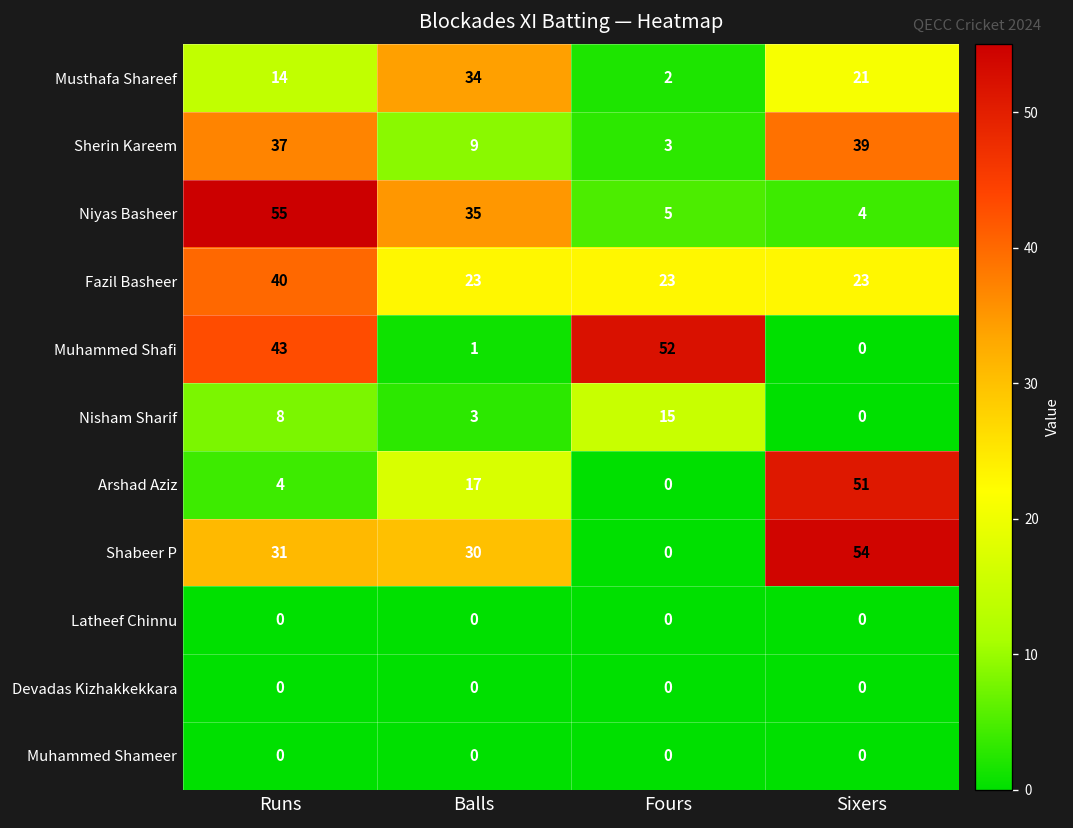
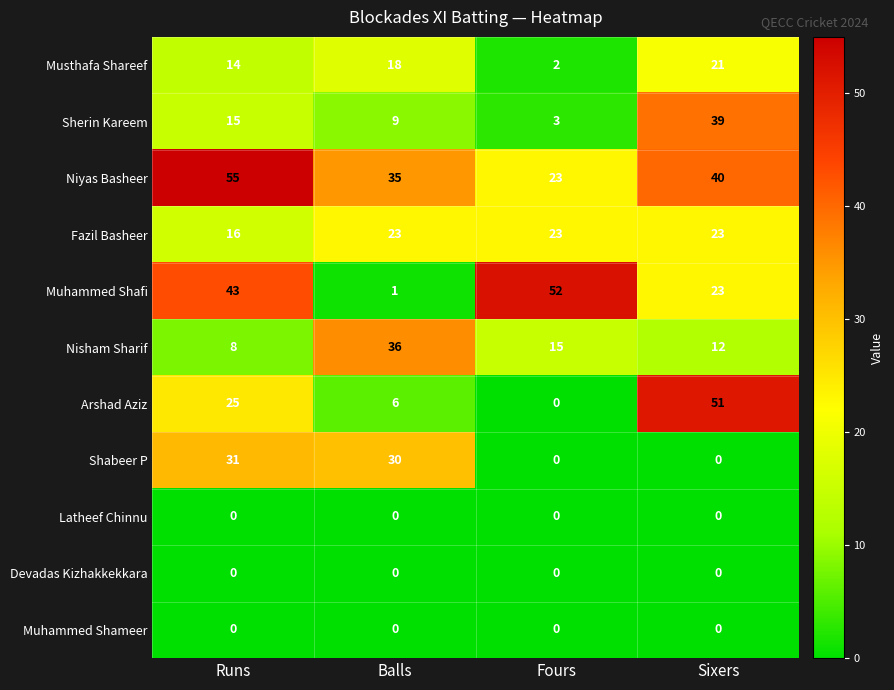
Musthafa Shareef, Balls: 34 -> 18
Sherin Kareem, Runs: 37 -> 15
Niyas Basheer, Fours: 5 -> 23
Niyas Basheer, Sixers: 4 -> 40
Fazil Basheer, Runs: 40 -> 16
Muhammed Shafi, Sixers: 0 -> 23
Nisham Sharif, Balls: 3 -> 36
Nisham Sharif, Sixers: 0 -> 12
Arshad Aziz, Runs: 4 -> 25
Arshad Aziz, Balls: 17 -> 6
Shabeer P, Sixers: 54 -> 0
